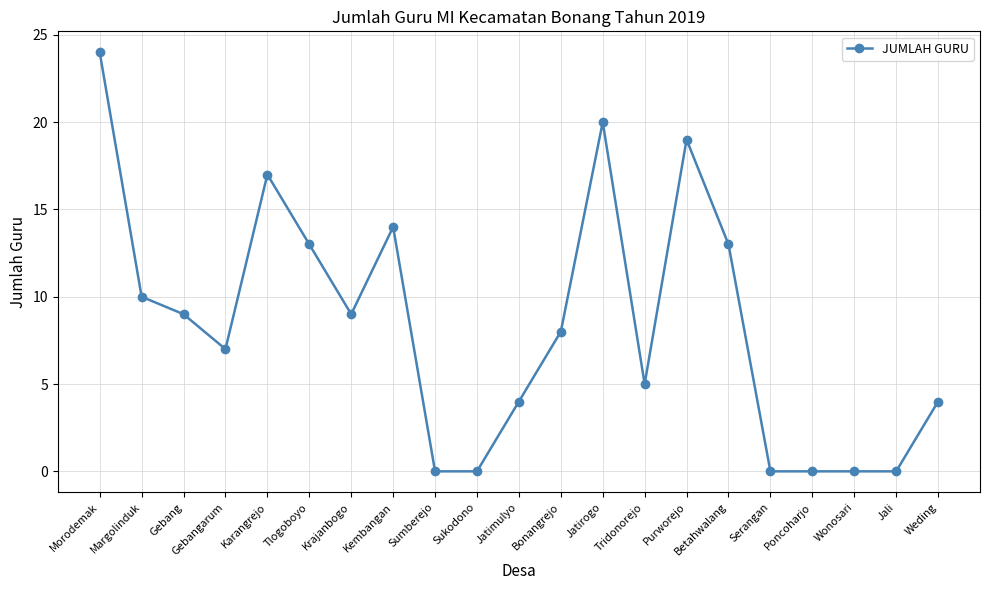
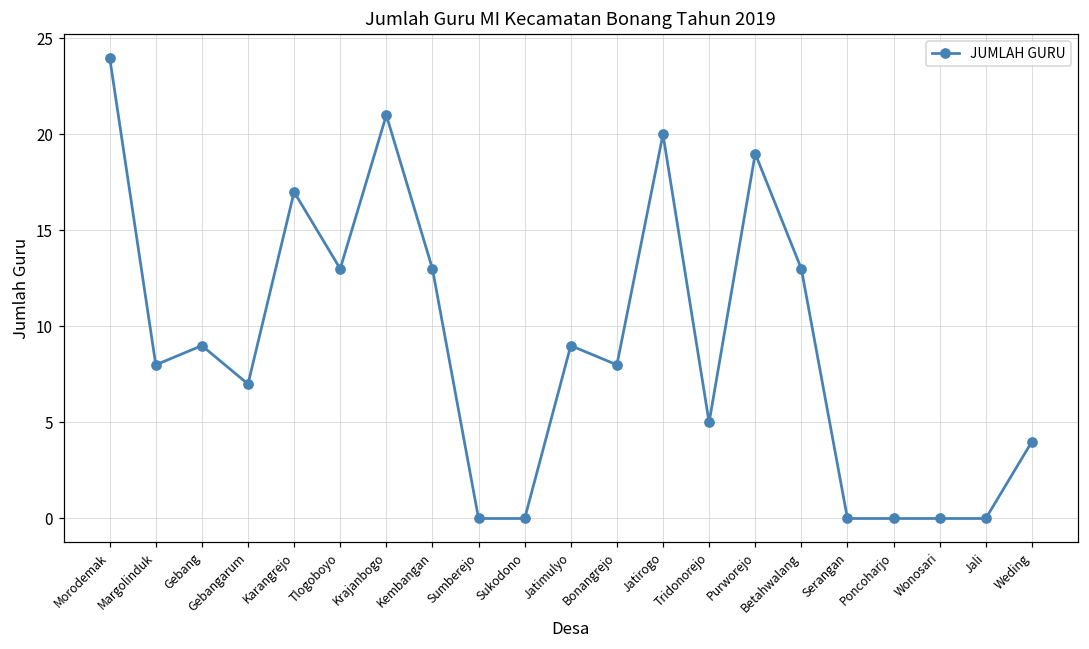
Margolinduk: 10 -> 8
Krajanbogo: 9 -> 21
Kembangan: 14 -> 13
Jatimulyo: 4 -> 9
